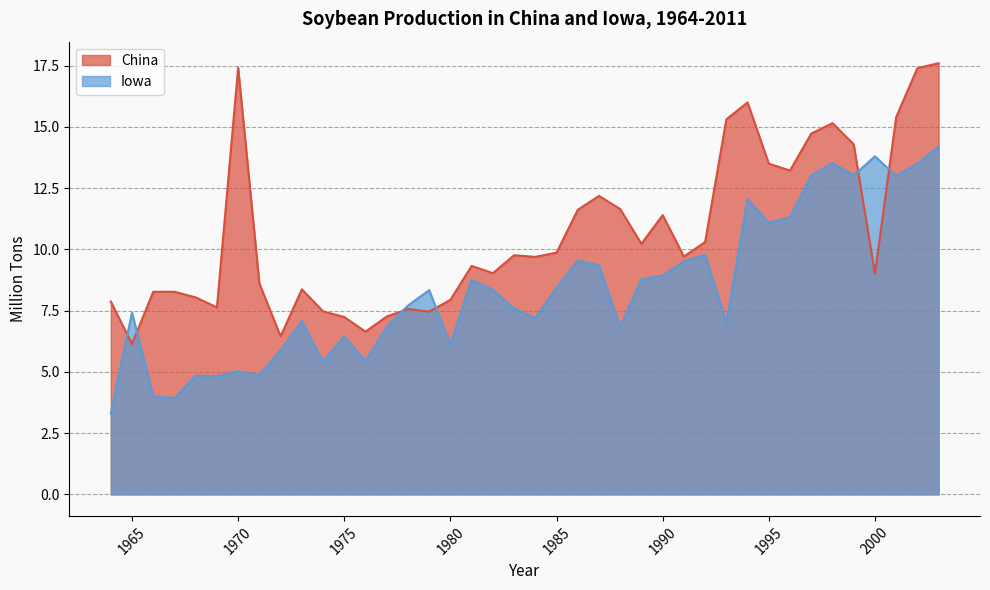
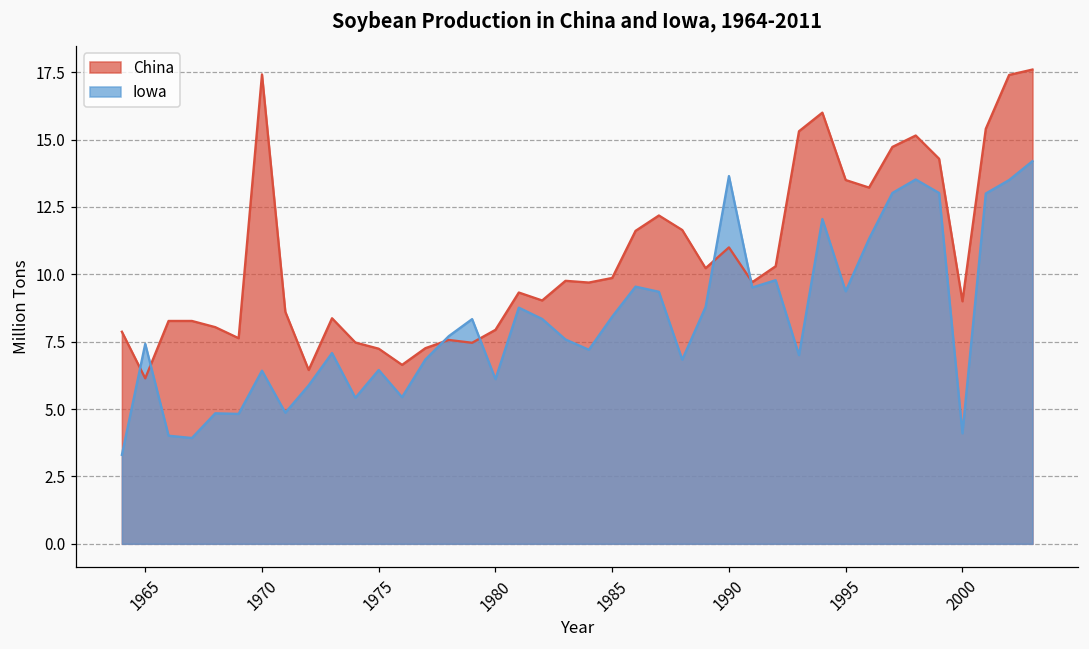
Iowa, 1970: 5.0 -> 6.4
China, 1990: 11.4 -> 11.0
Iowa, 1990: 8.9 -> 13.6
Iowa, 1995: 11.1 -> 9.4
Iowa, 2000: 13.8 -> 4.1
